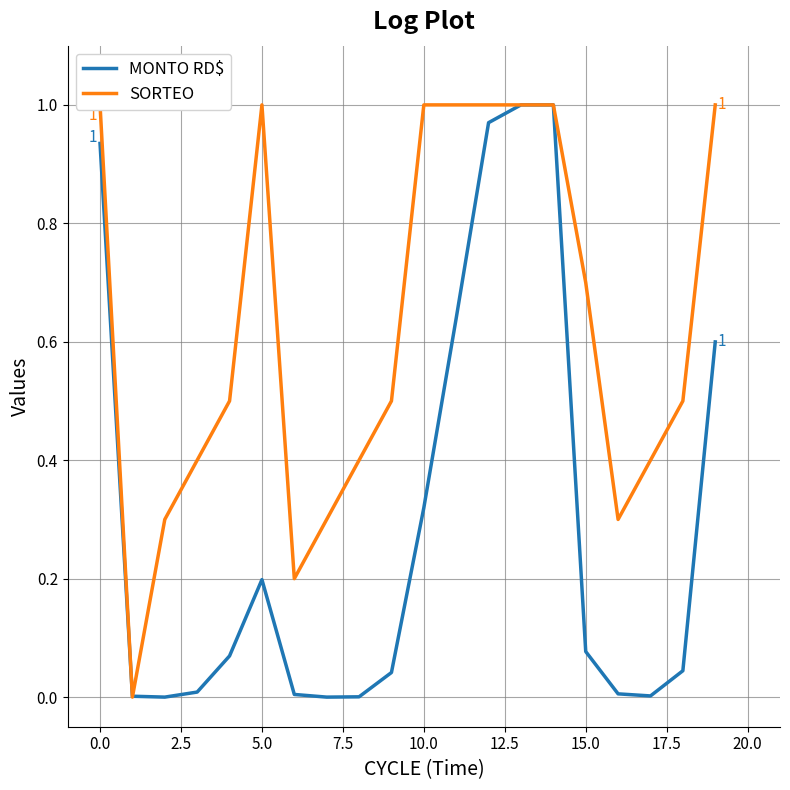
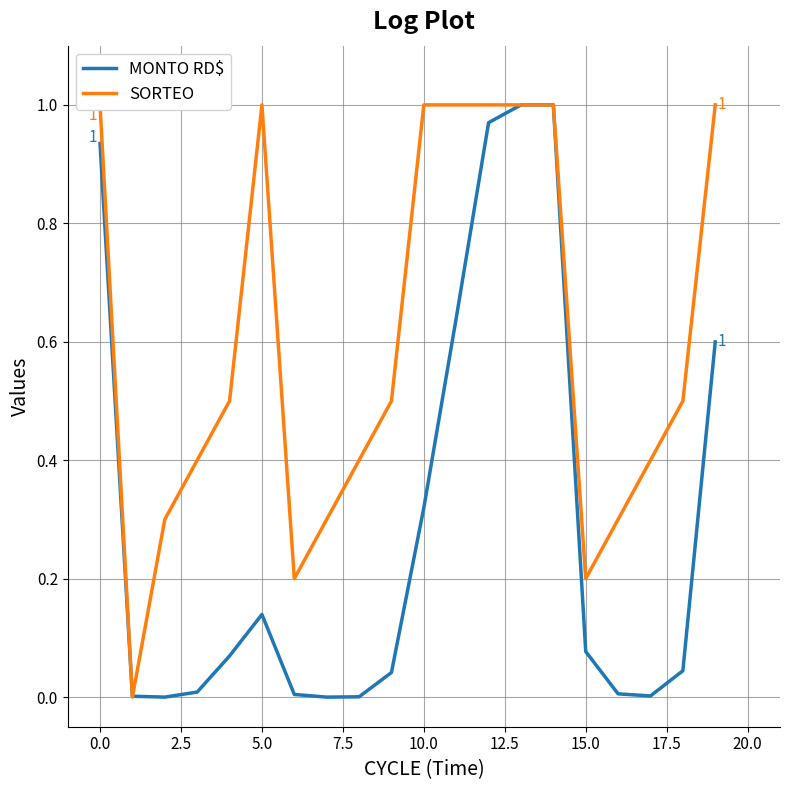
MONTO RD$, 5.0: 0.20 -> 0.14
SORTEO, 15.0: 0.70 -> 0.20
